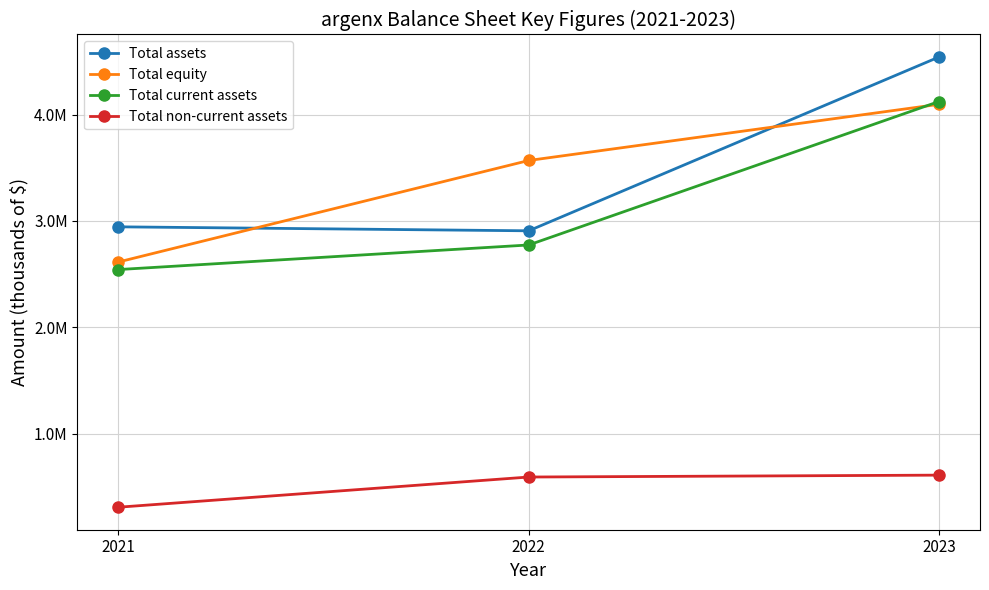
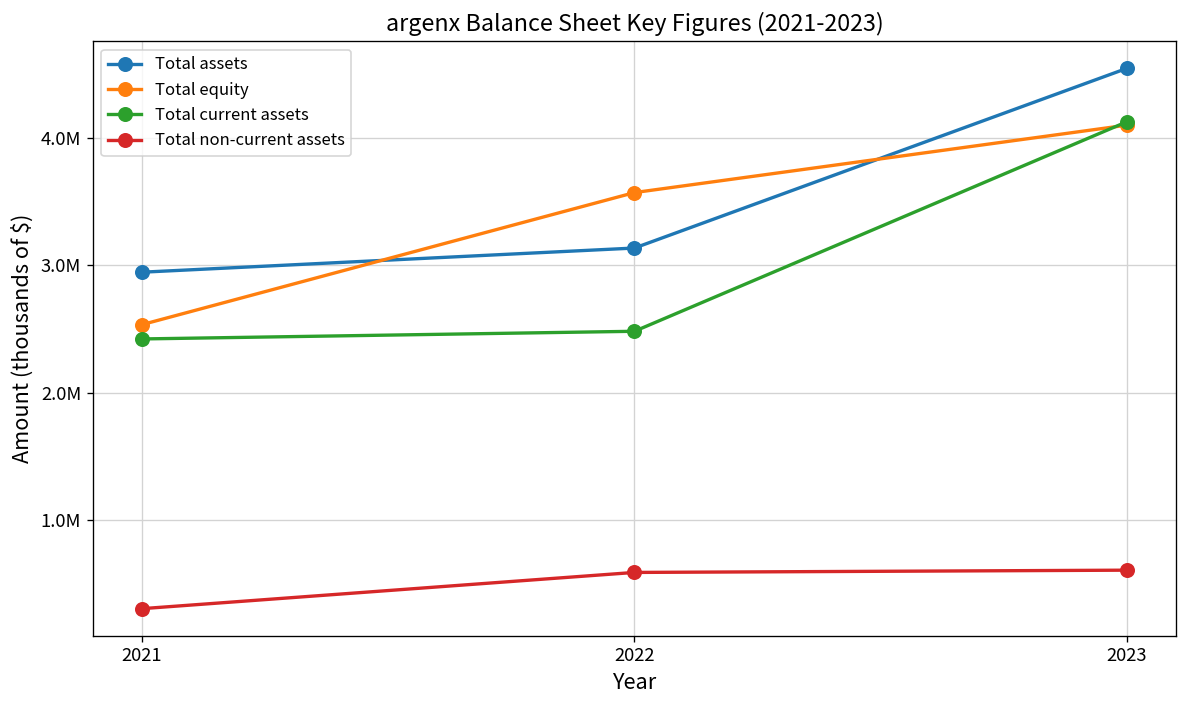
Total equity, 2021: 2610000 -> 2530000
Total current assets, 2021: 2540000 -> 2420000
Total assets, 2022: 2910000 -> 3130000
Total current assets, 2022: 2770000 -> 2480000
